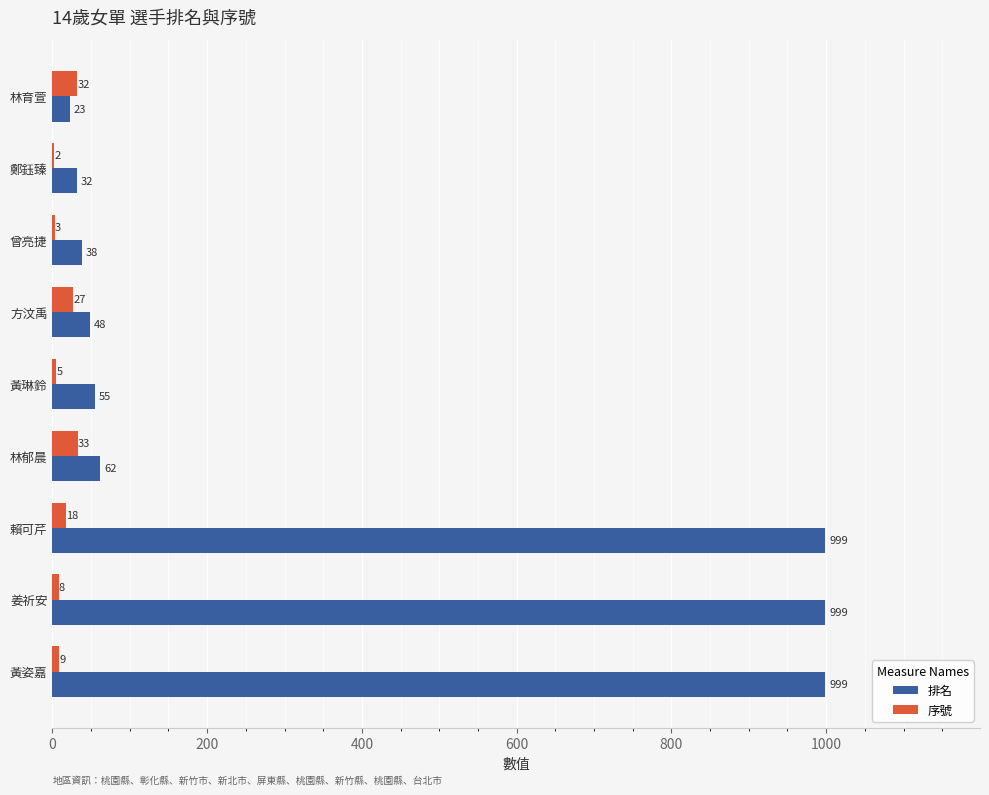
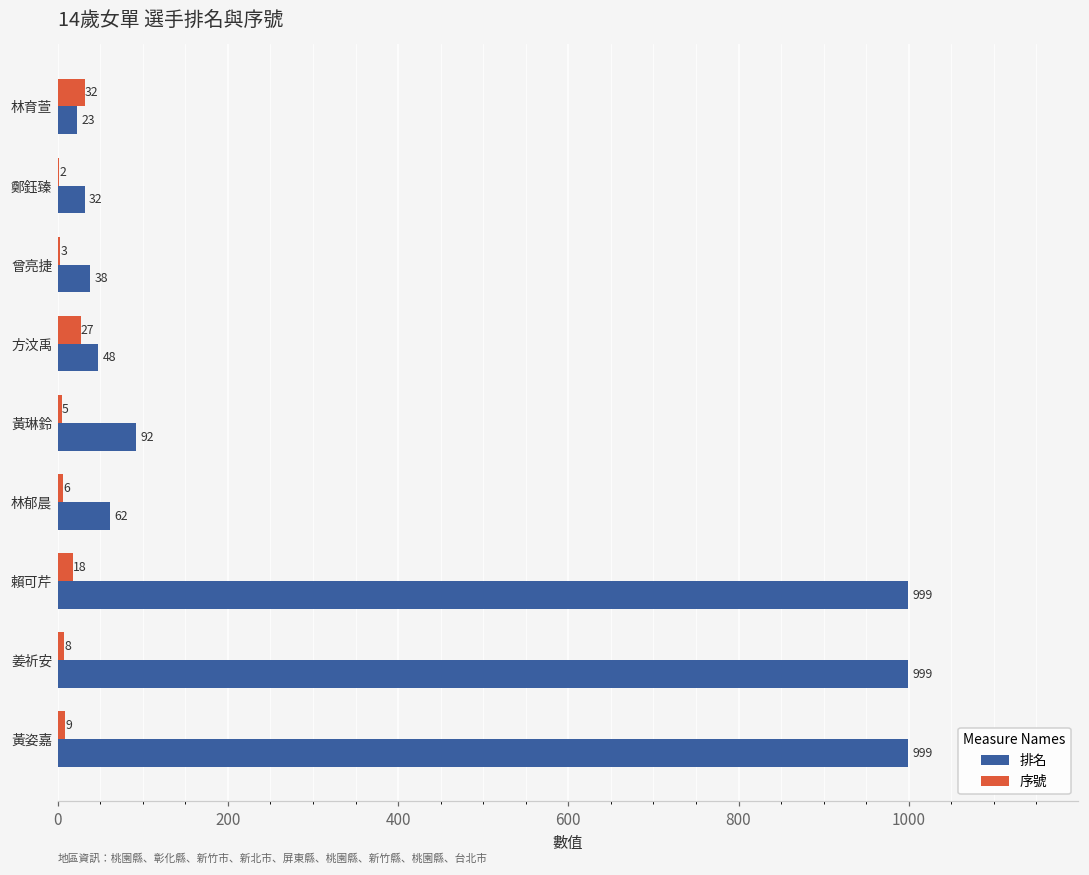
排名, 黃琳鈴: 55 -> 92
序號, 林郁晨: 33 -> 6
